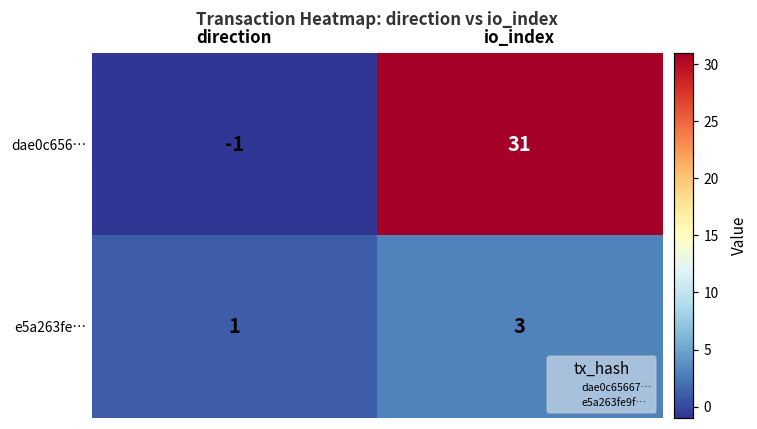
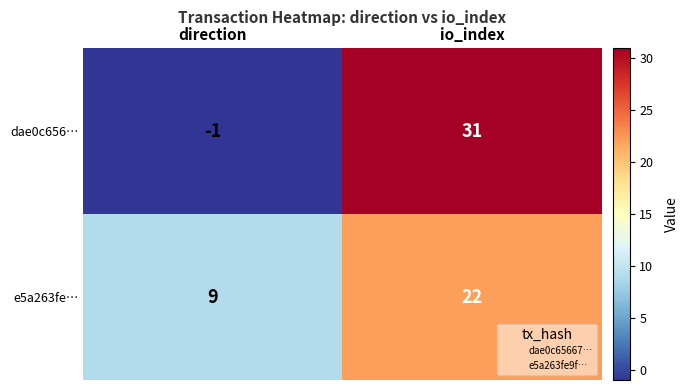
e5a263fe…, direction: 1 -> 9
e5a263fe…, io_index: 3 -> 22
